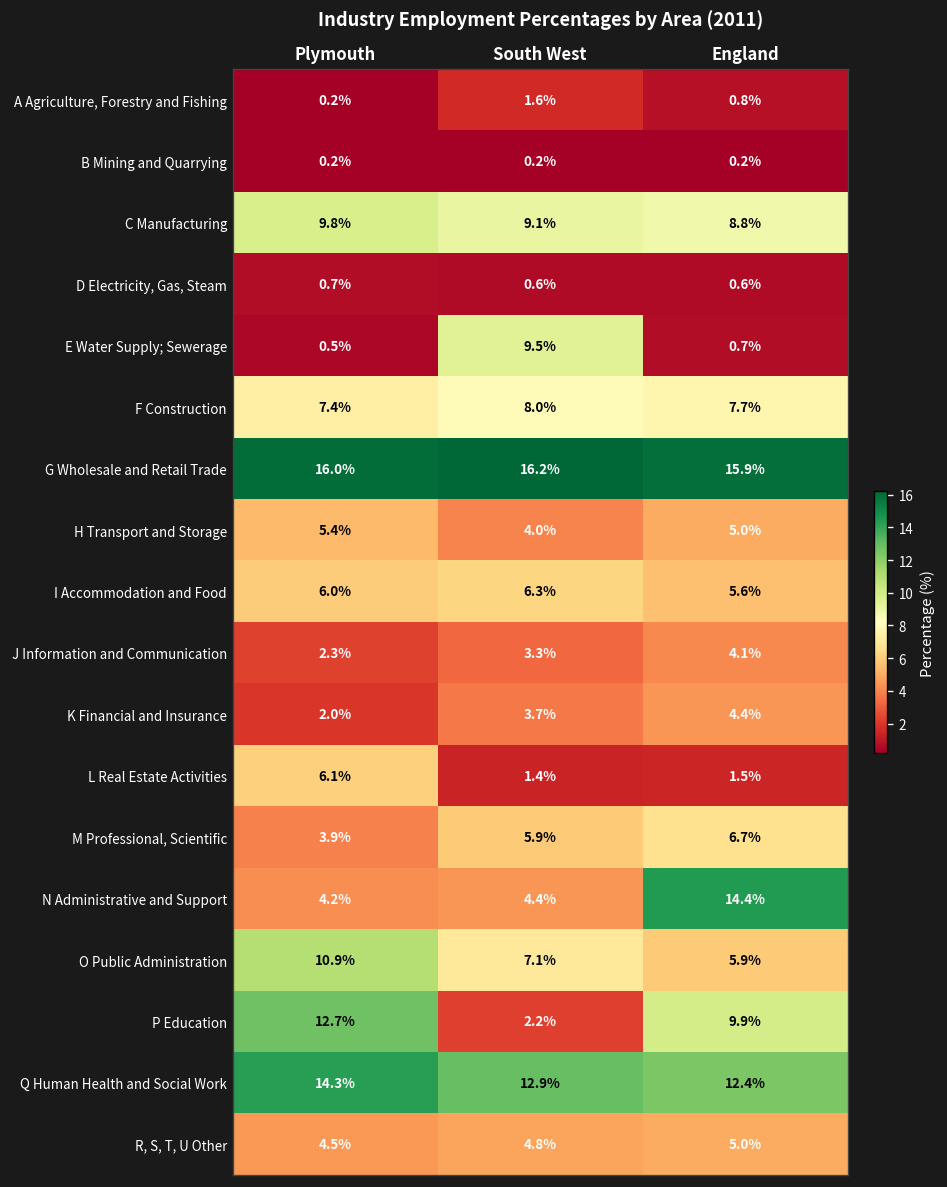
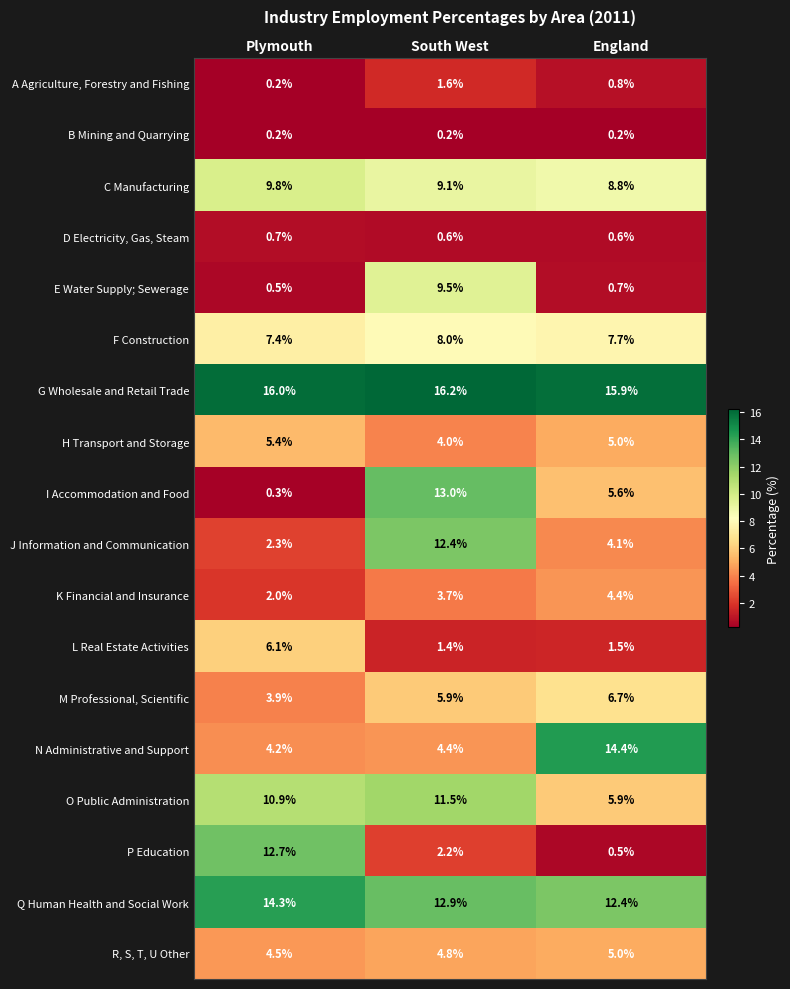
I Accommodation and Food, Plymouth: 6.0% -> 0.3%
I Accommodation and Food, South West: 6.3% -> 13.0%
J Information and Communication, South West: 3.3% -> 12.4%
O Public Administration, South West: 7.1% -> 11.5%
P Education, England: 9.9% -> 0.5%
